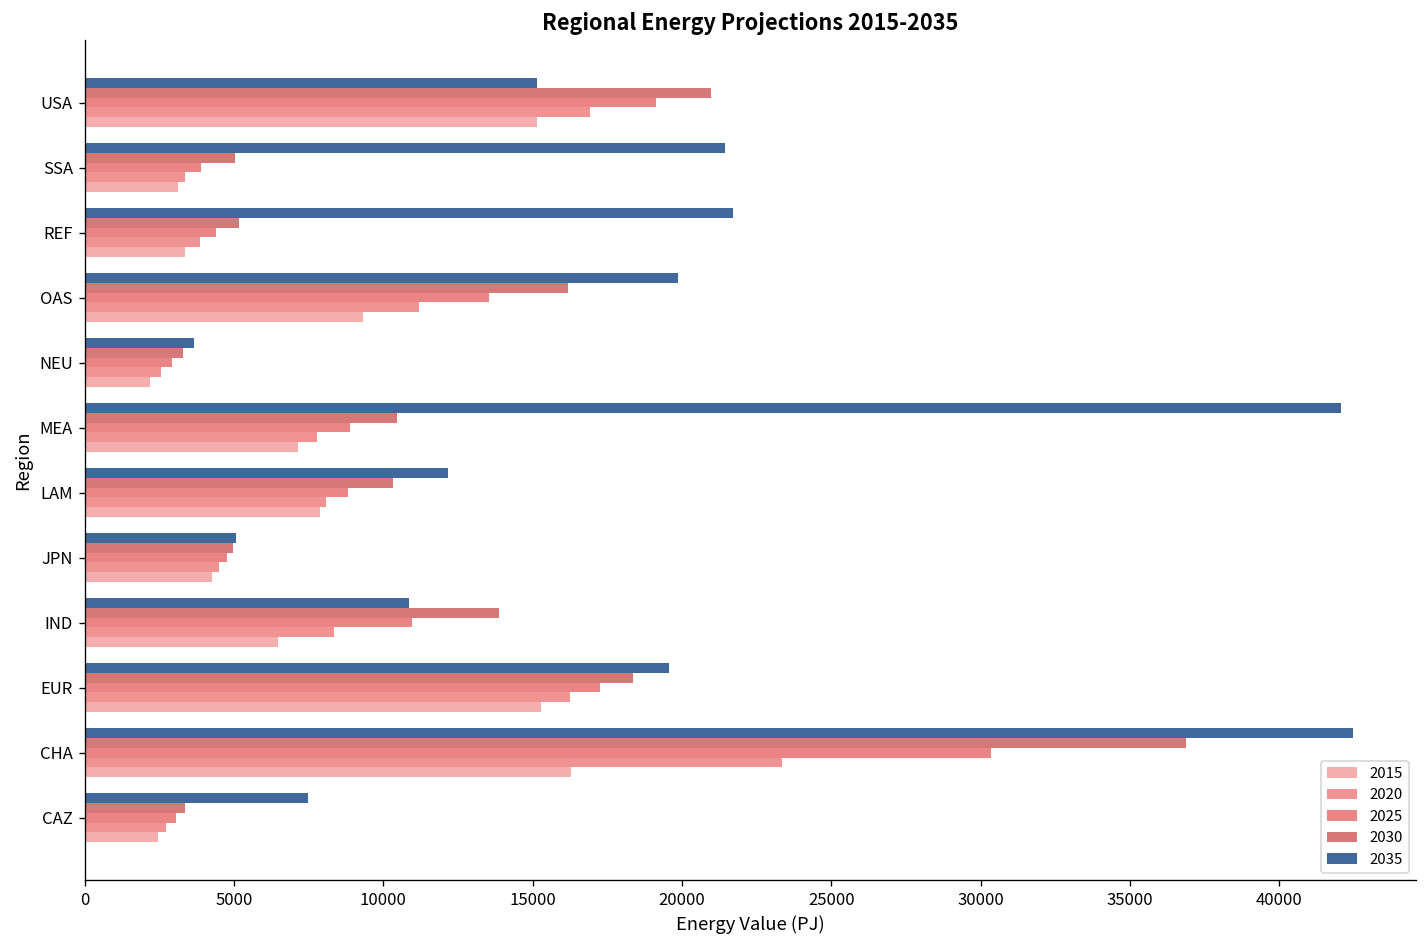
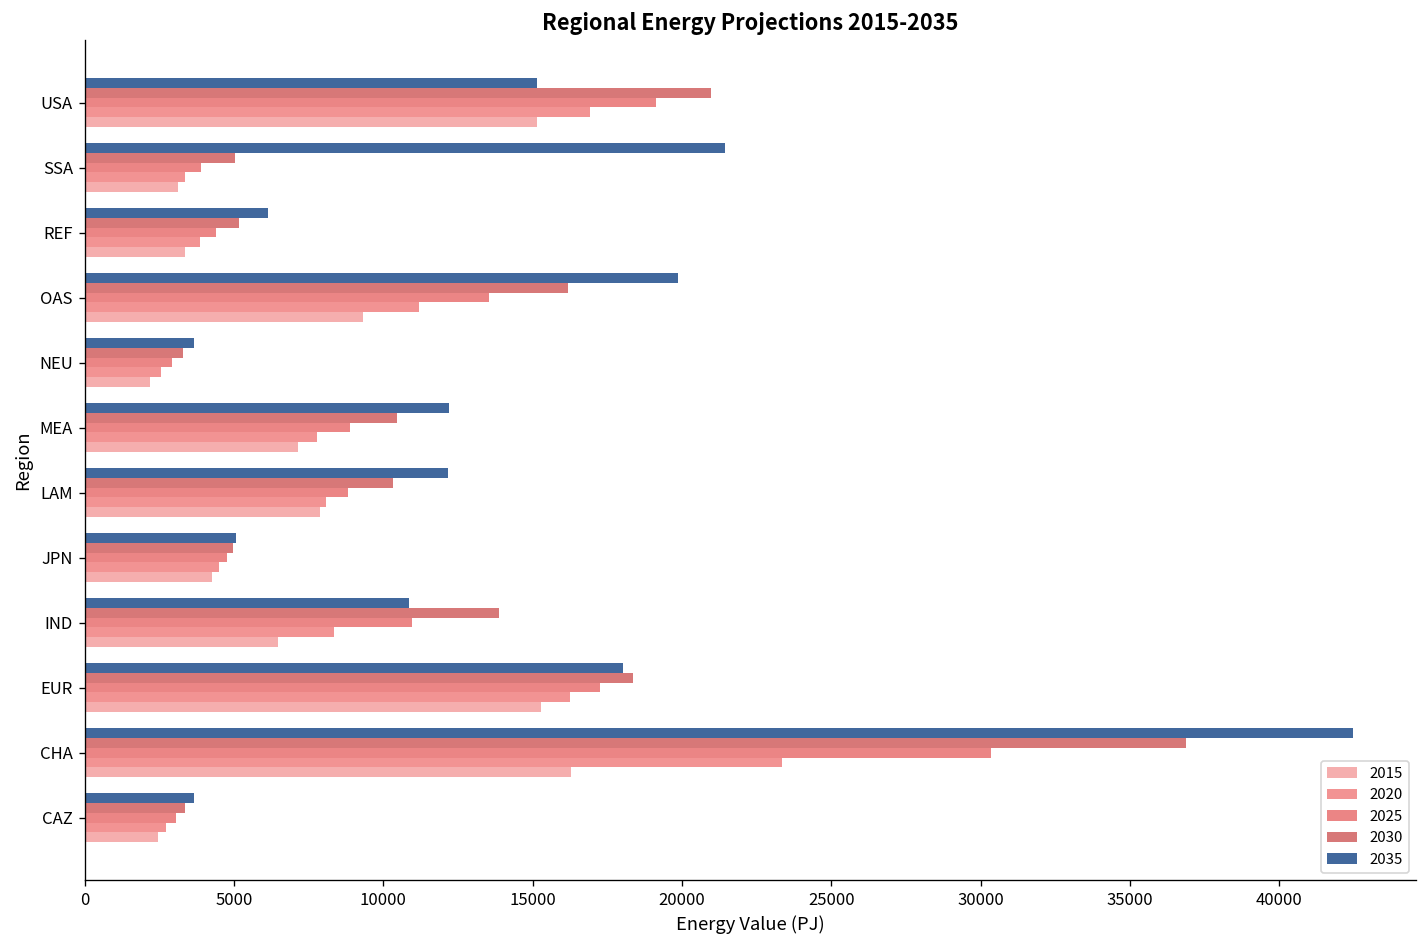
2035, REF: 21700 -> 6100
2035, MEA: 42100 -> 12200
2035, EUR: 19600 -> 18000
2035, CAZ: 7500 -> 3700
